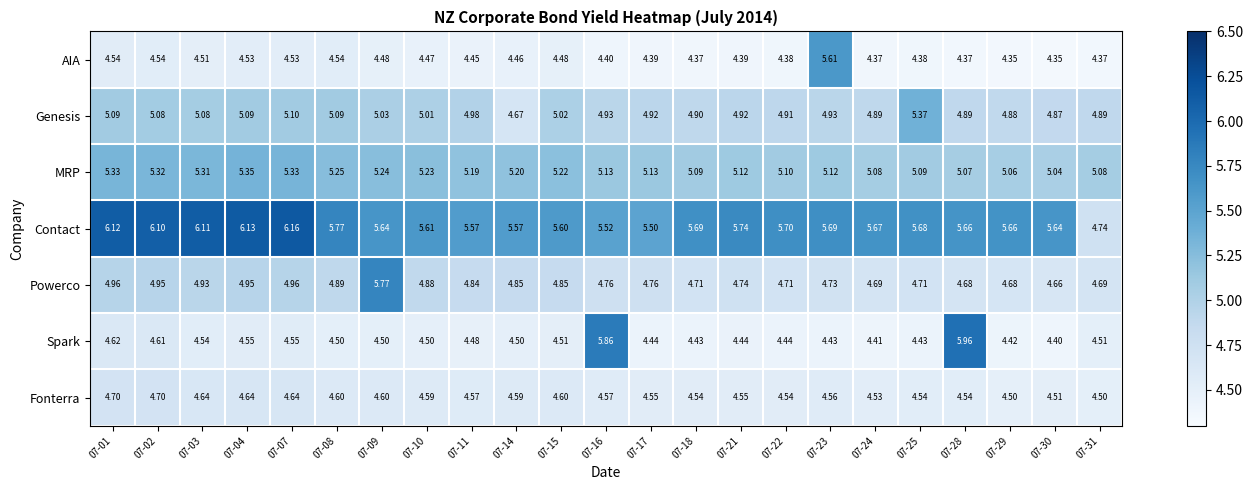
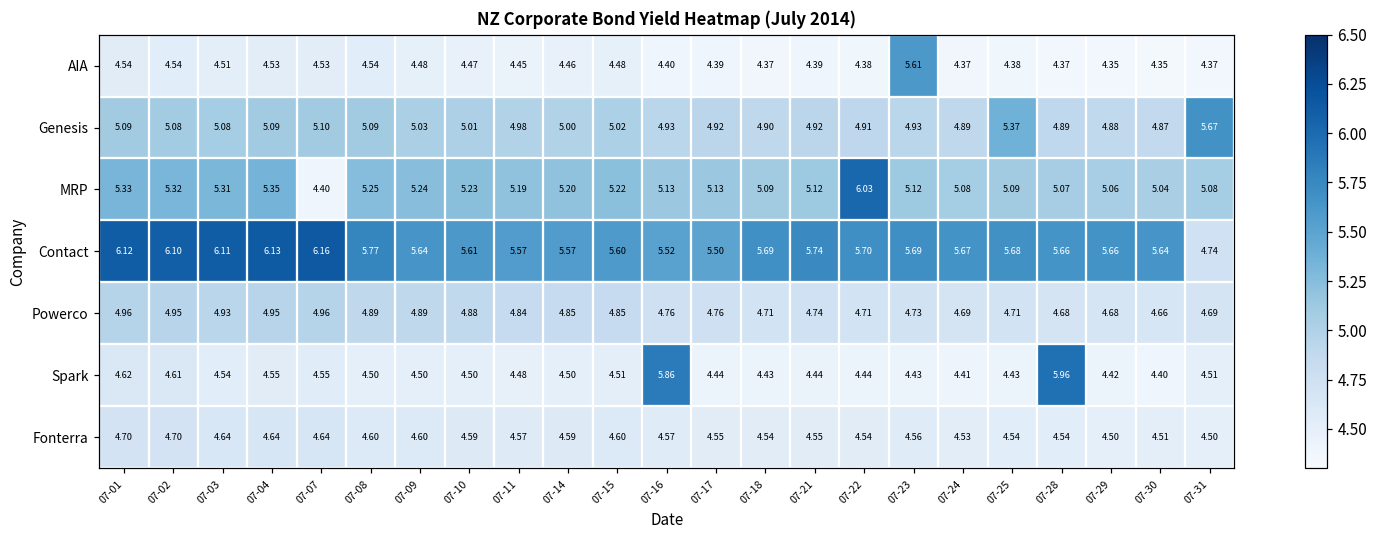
Genesis, 07-14: 4.67 -> 5.00
Genesis, 07-31: 4.89 -> 5.67
MRP, 07-07: 5.33 -> 4.40
MRP, 07-22: 5.10 -> 6.03
Powerco, 07-09: 5.77 -> 4.89
